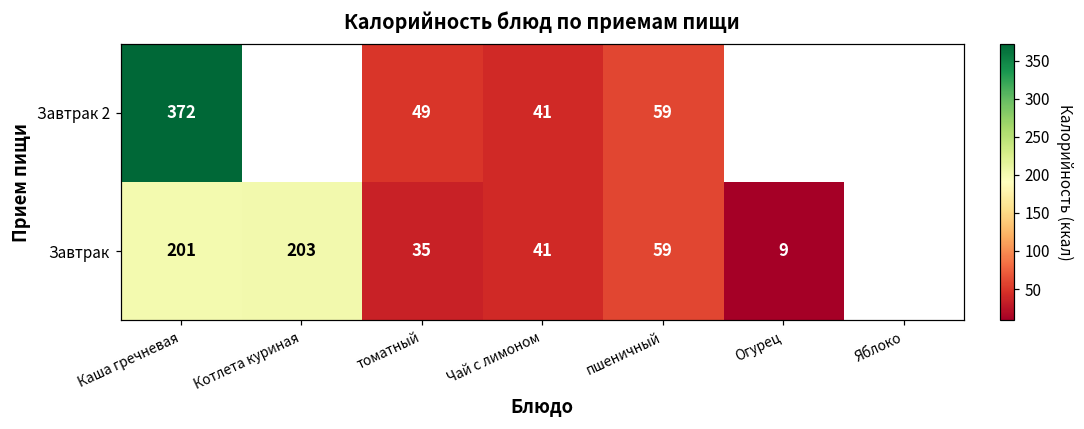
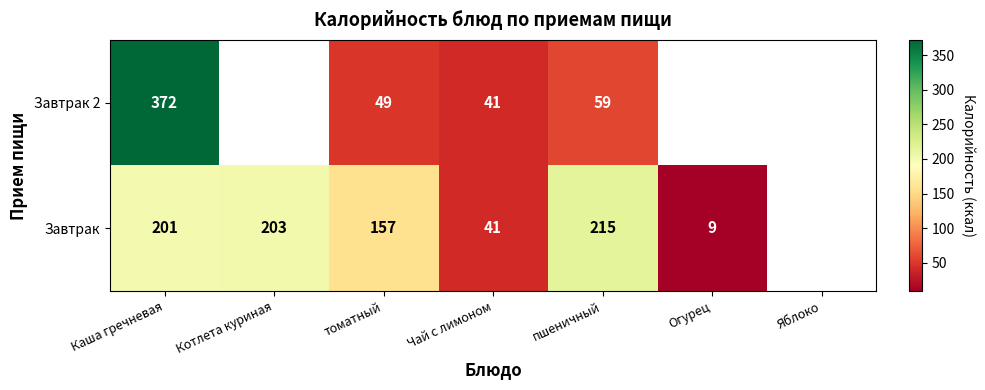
Завтрак, томатный: 35 -> 157
Завтрак, пшеничный: 59 -> 215
